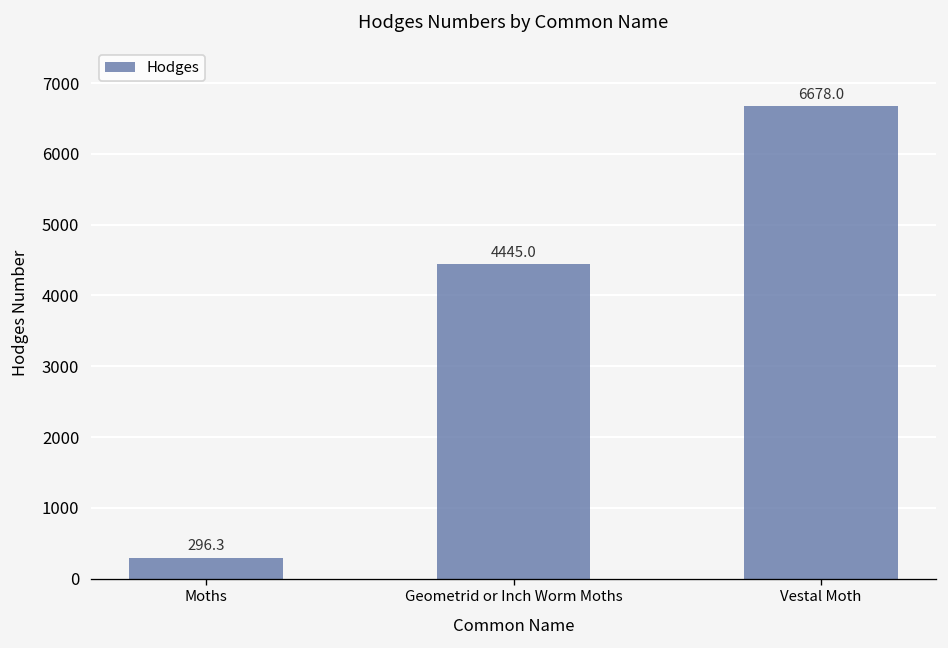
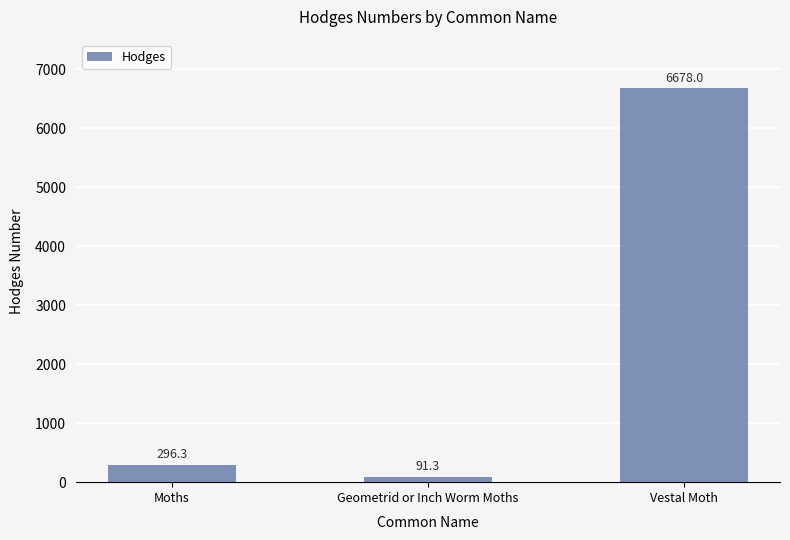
Geometrid or Inch Worm Moths: 4445.0 -> 91.3
